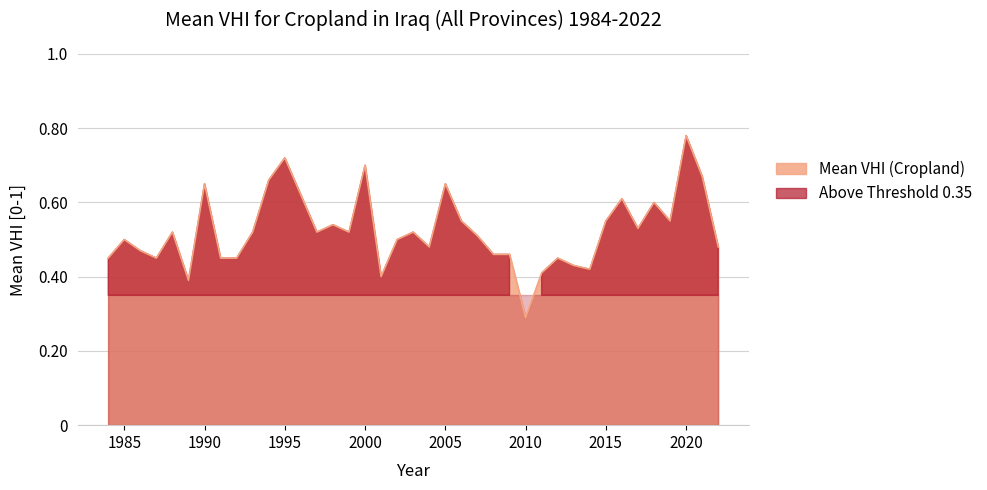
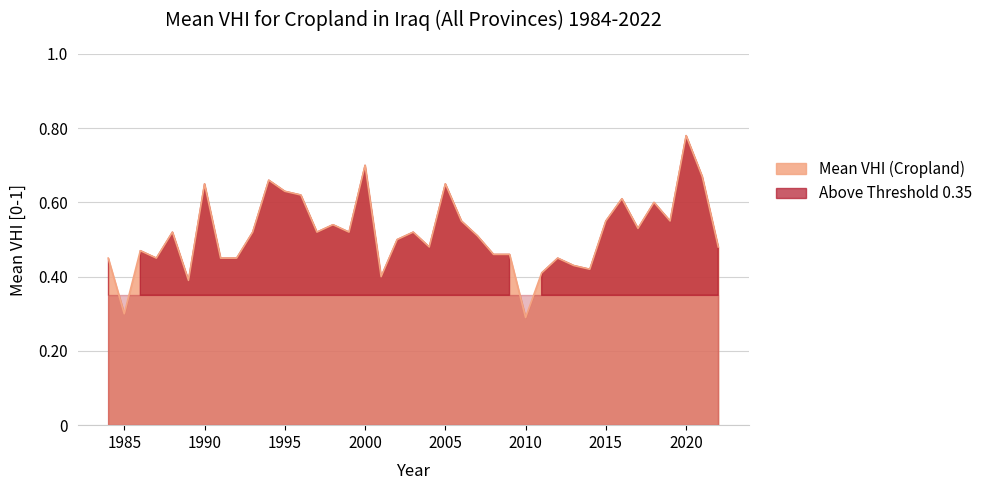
Mean VHI (Cropland), 1985: 0.5 -> 0.3
Mean VHI (Cropland), 1995: 0.72 -> 0.63
